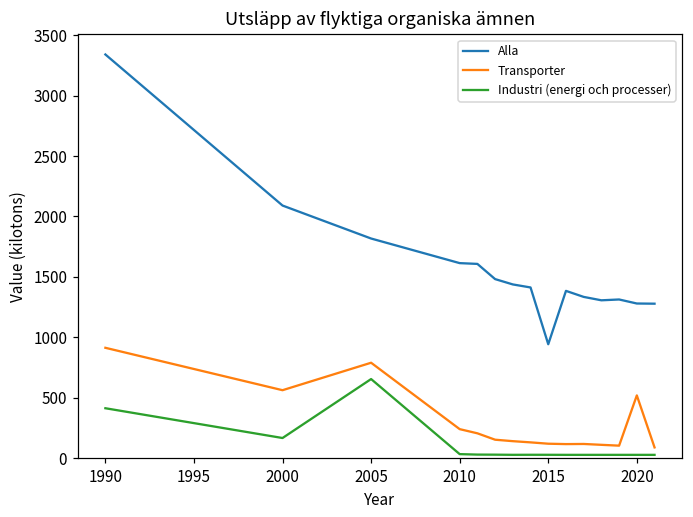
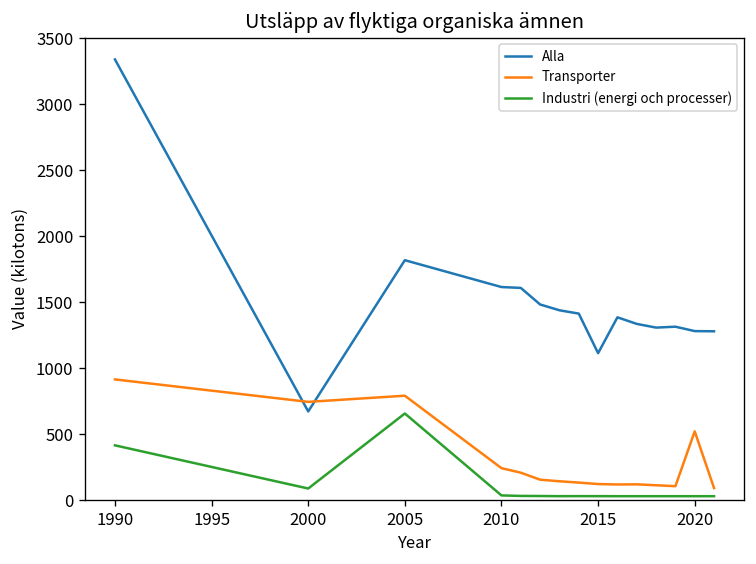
Alla, 2000: 2090 -> 670
Transporter, 2000: 560 -> 740
Industri (energi och processer), 2000: 170 -> 90
Alla, 2015: 940 -> 1110
